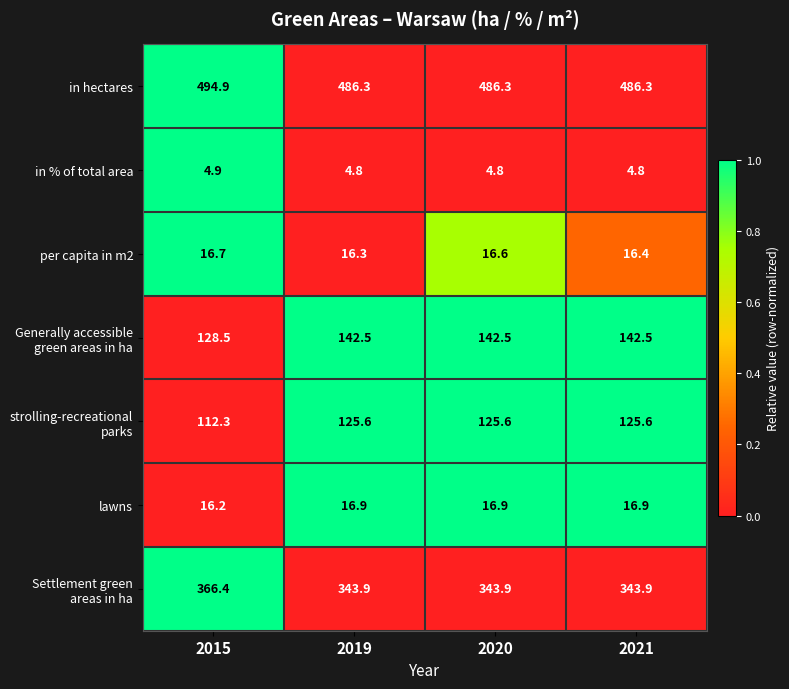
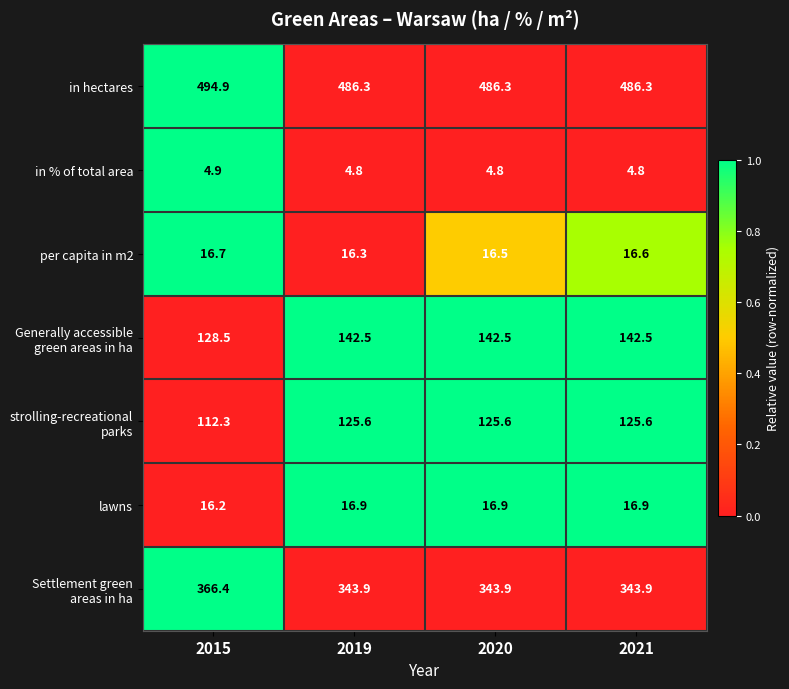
per capita in m2, 2020: 16.6 -> 16.5
per capita in m2, 2021: 16.4 -> 16.6
